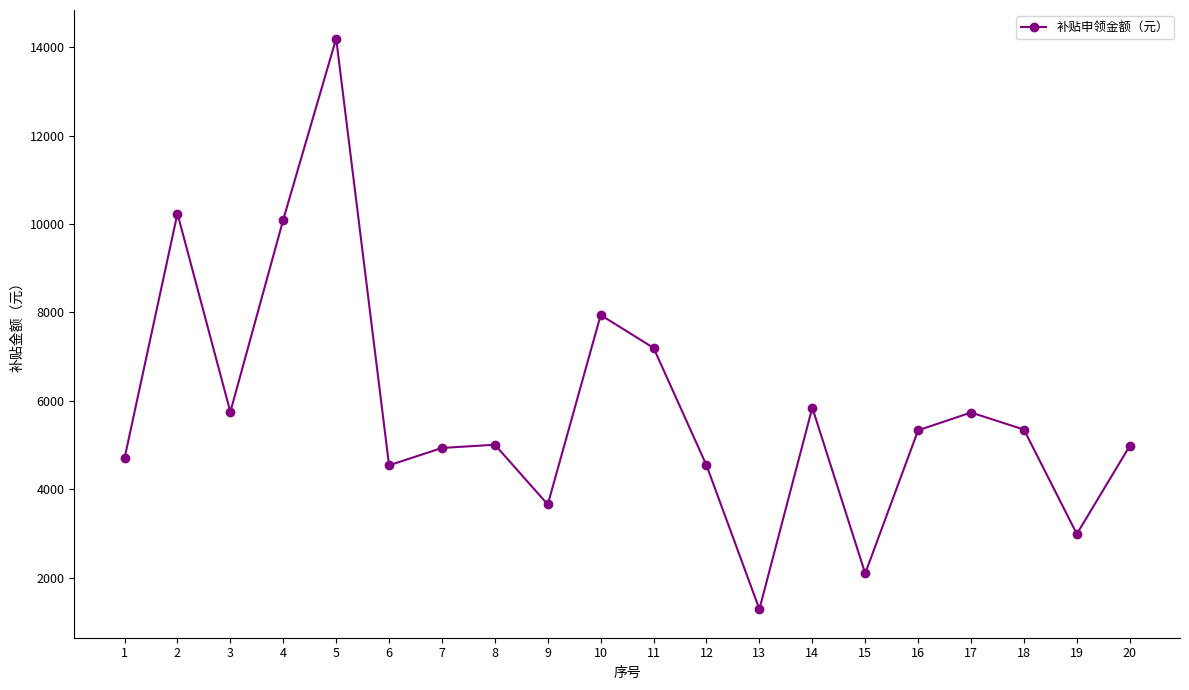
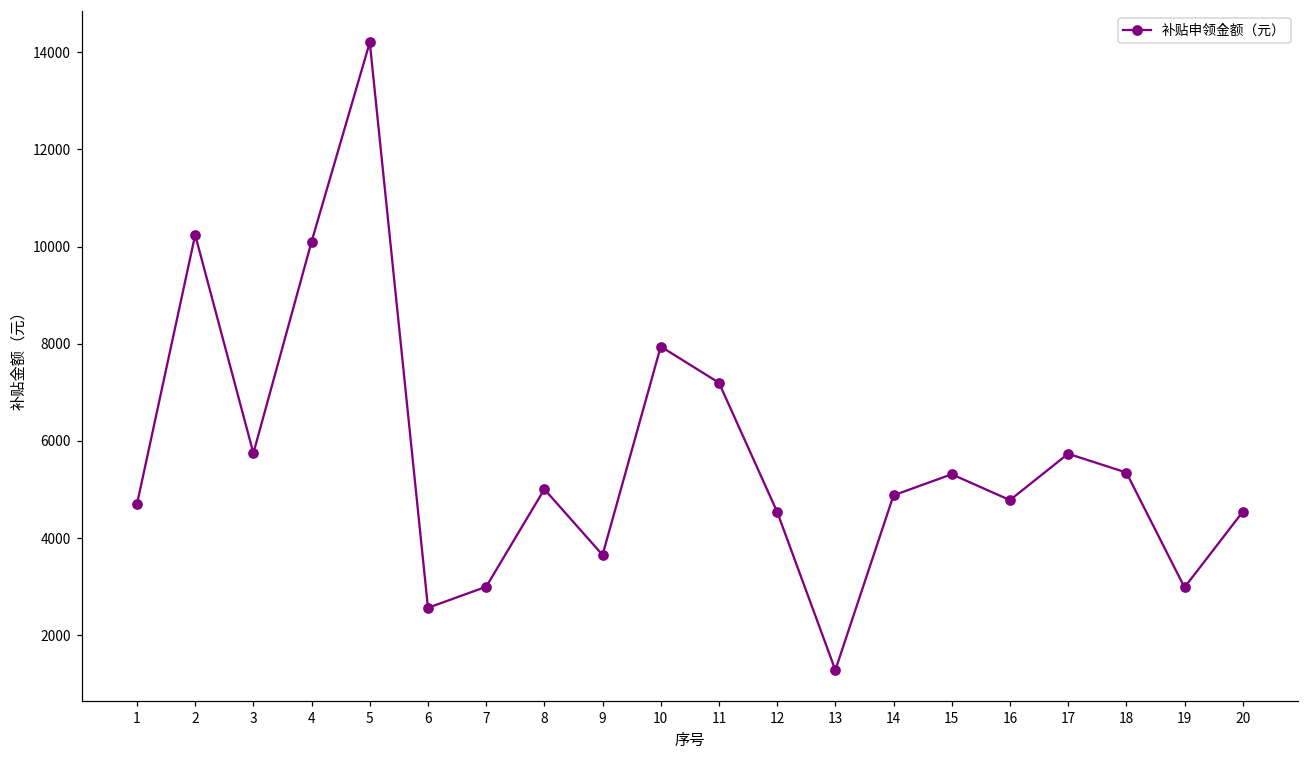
6: 4500 -> 2600
7: 4900 -> 3000
14: 5800 -> 4900
15: 2100 -> 5300
16: 5300 -> 4800
20: 5000 -> 4500
